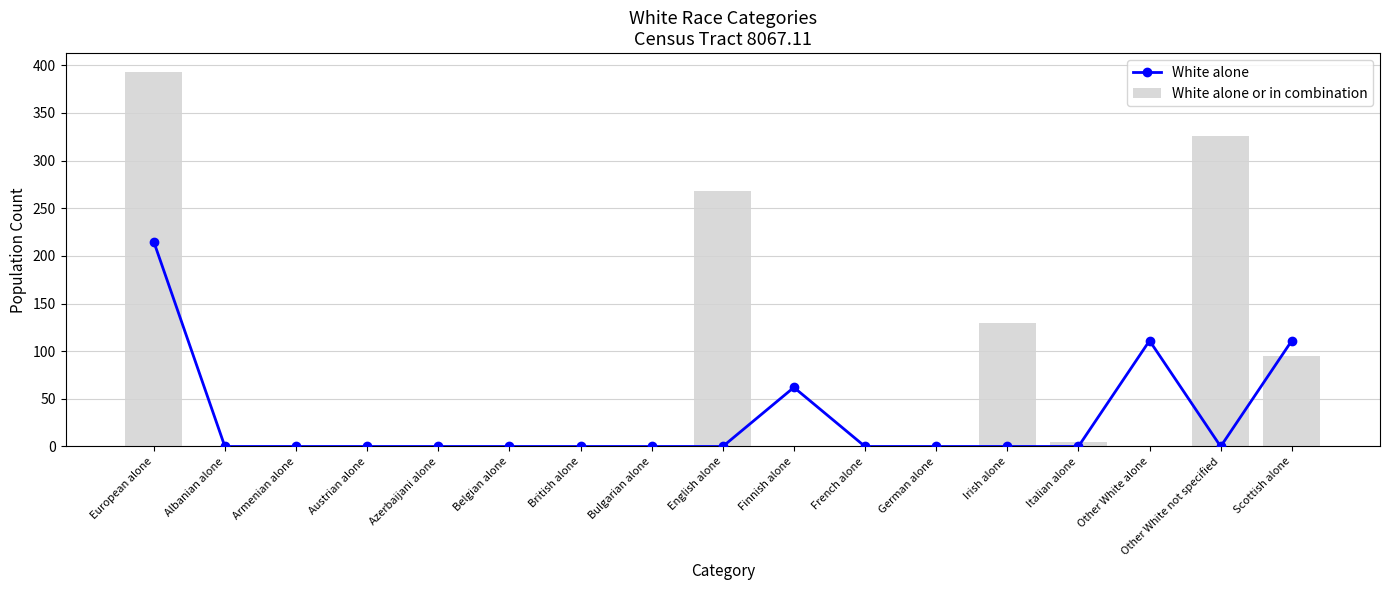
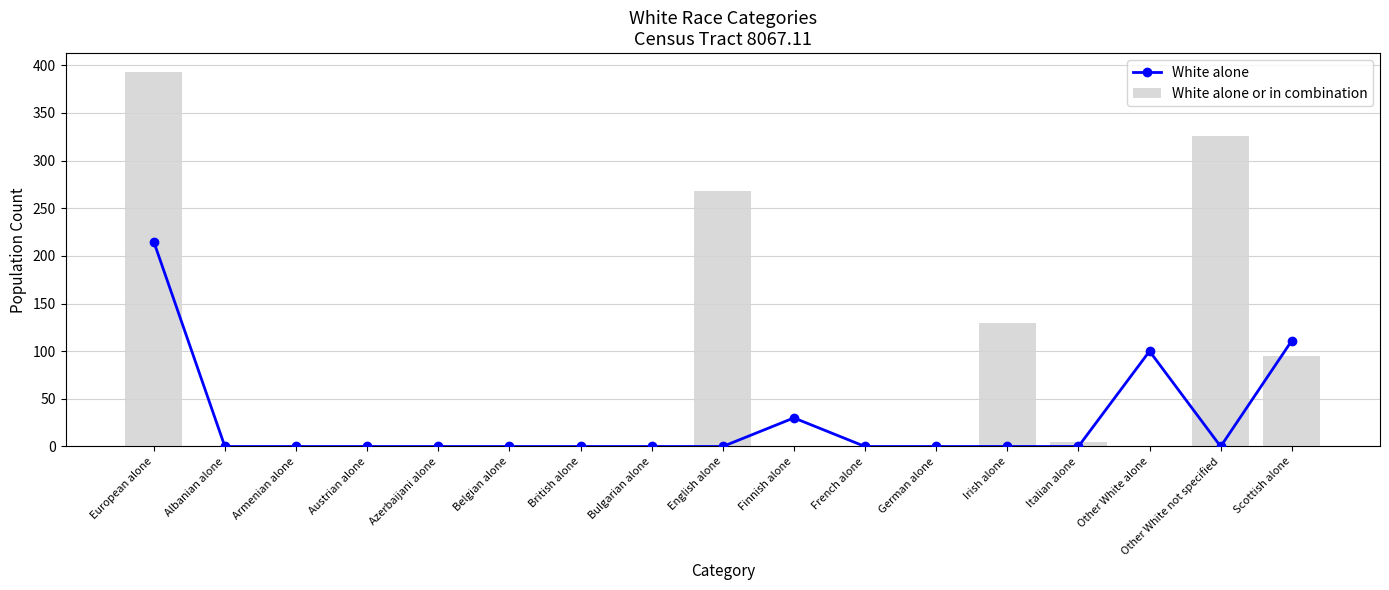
White alone, Finnish alone: 60 -> 30
White alone, Other White alone: 110 -> 100
